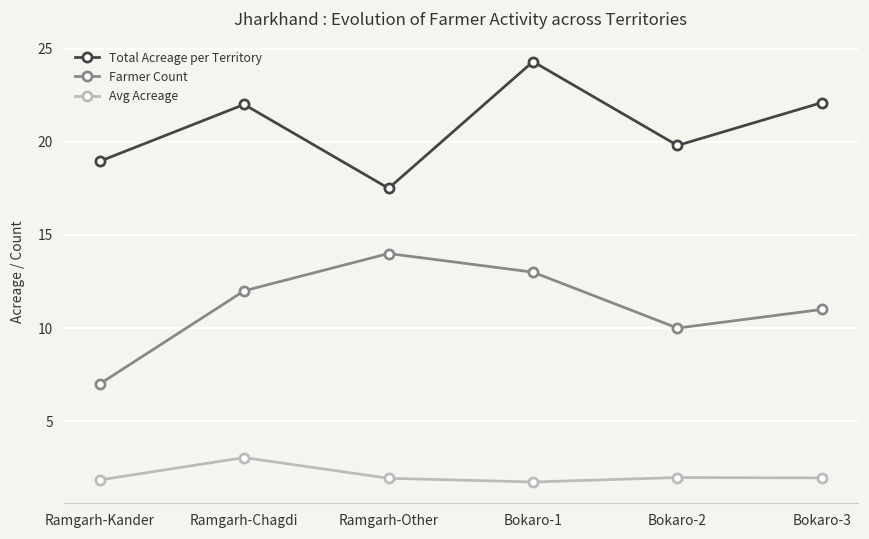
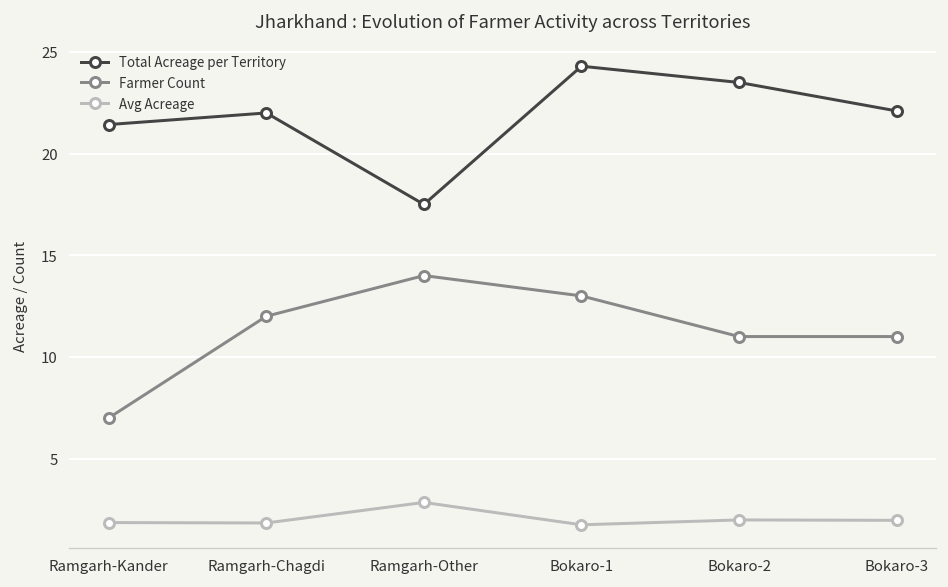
Total Acreage per Territory, Ramgarh-Kander: 19.0 -> 21.4
Avg Acreage, Ramgarh-Chagdi: 3.1 -> 1.8
Avg Acreage, Ramgarh-Other: 1.9 -> 2.8
Total Acreage per Territory, Bokaro-2: 19.8 -> 23.5
Farmer Count, Bokaro-2: 10 -> 11
